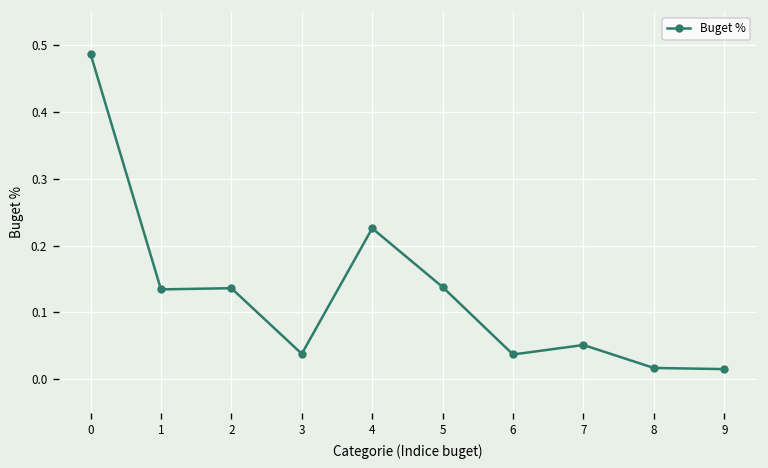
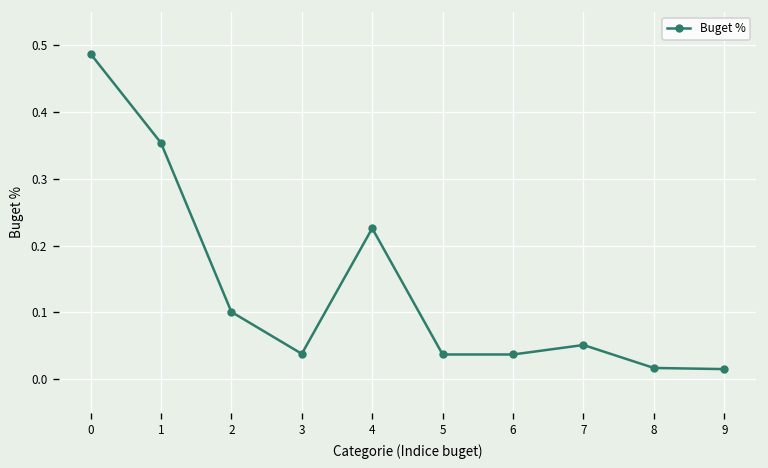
1: 0.13 -> 0.35
2: 0.14 -> 0.10
5: 0.14 -> 0.04
